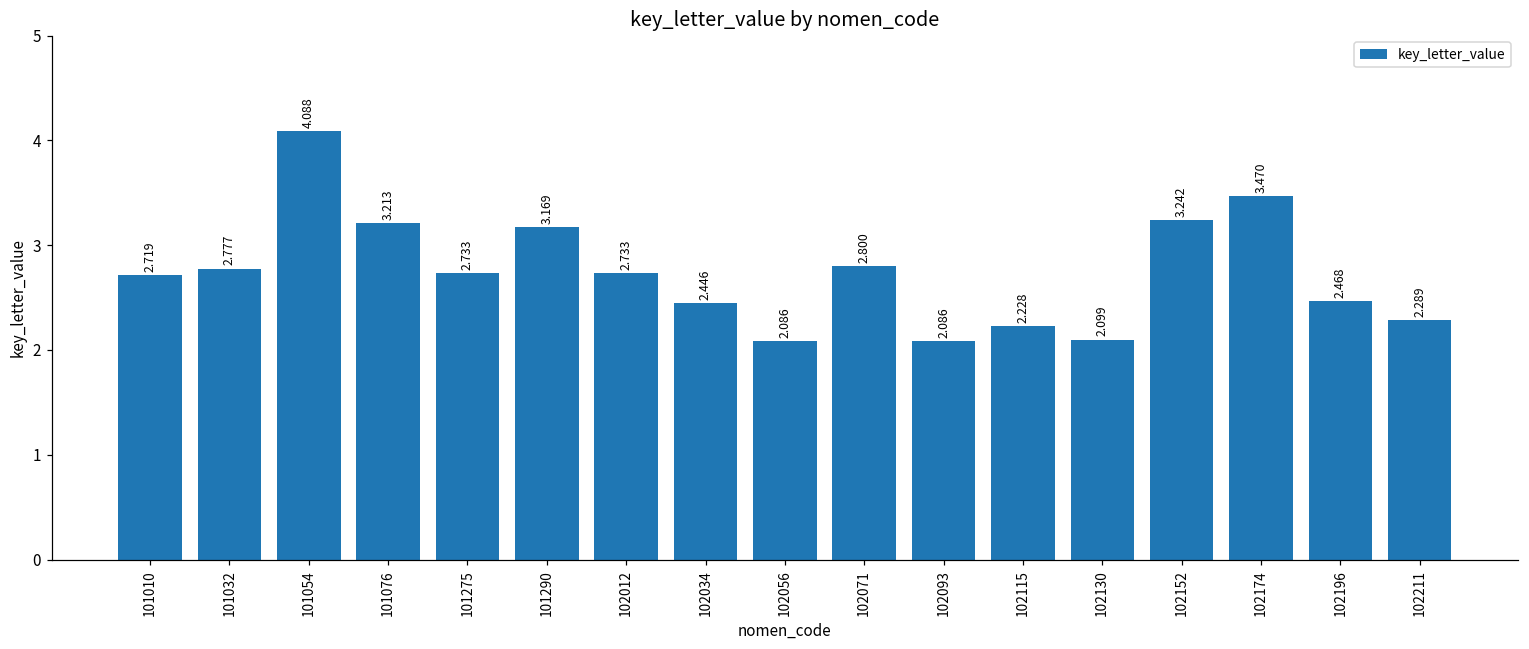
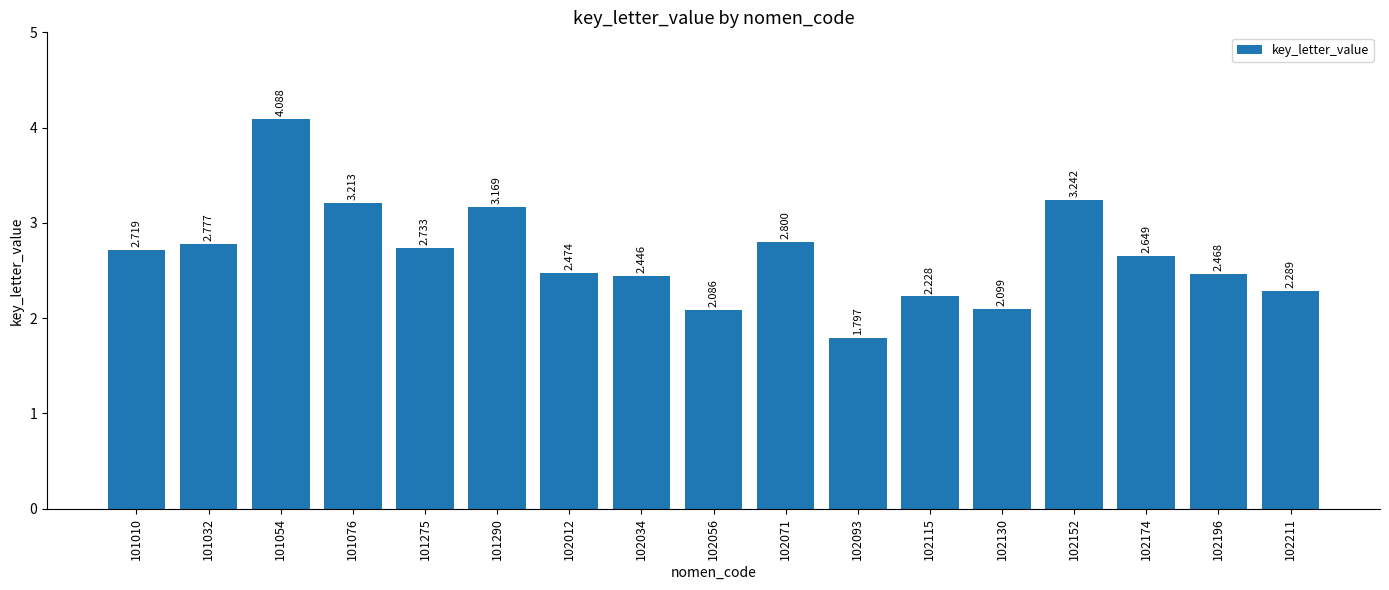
102012: 2.733 -> 2.474
102093: 2.086 -> 1.797
102174: 3.470 -> 2.649
